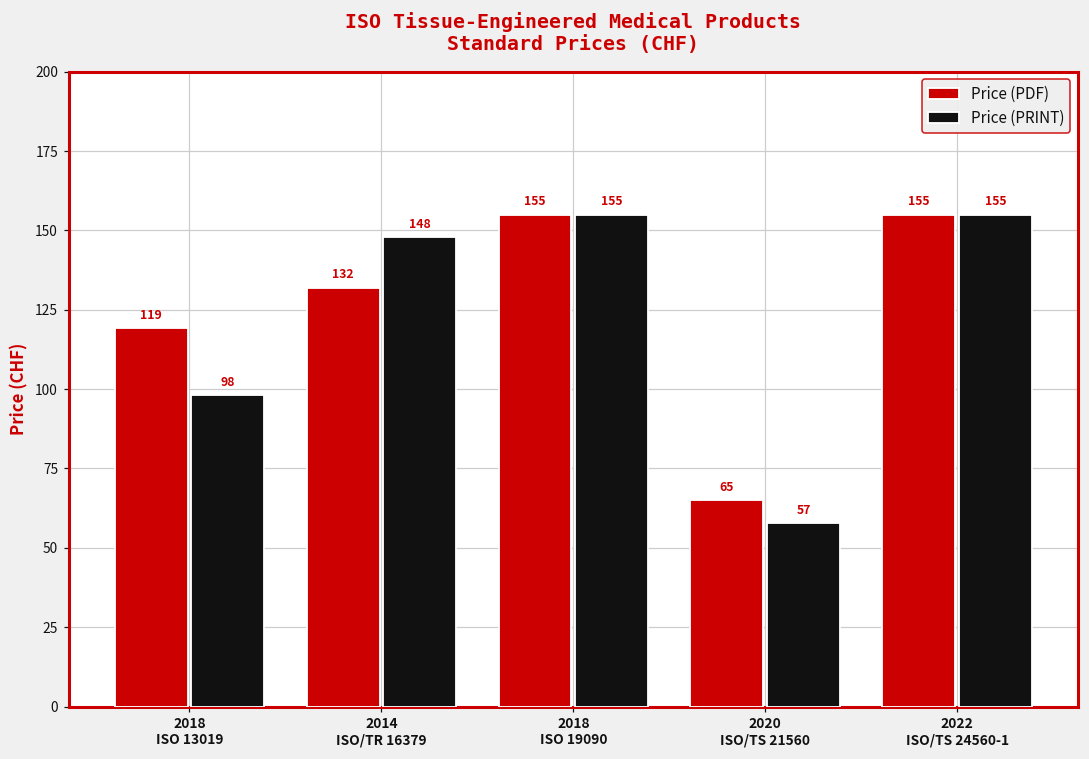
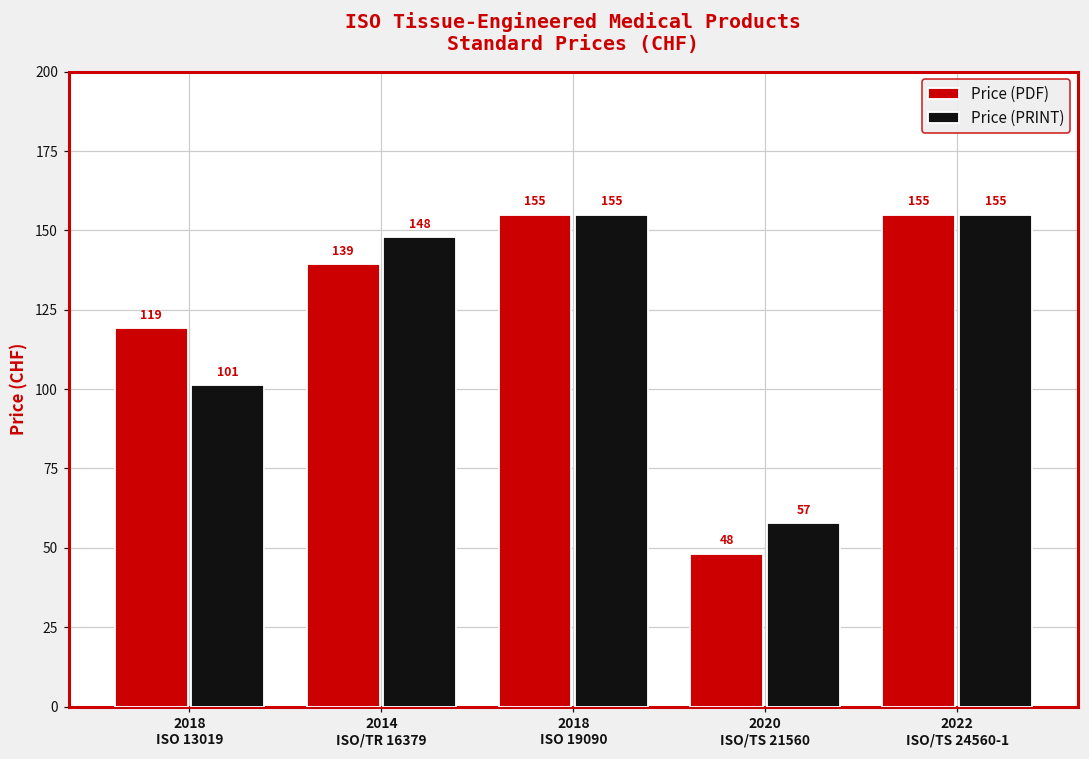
Price (PRINT), 2018 ISO 13019: 98 -> 101
Price (PDF), 2014 ISO/TR 16379: 132 -> 139
Price (PDF), 2020 ISO/TS 21560: 65 -> 48
